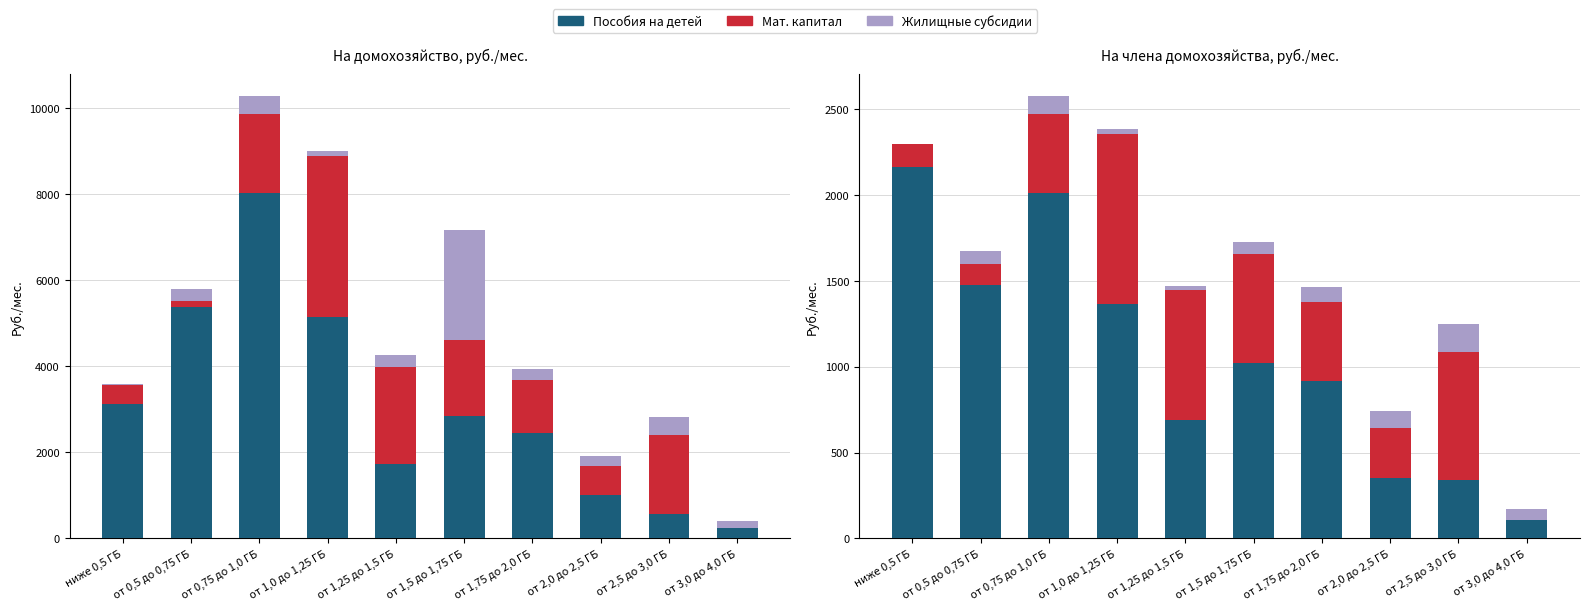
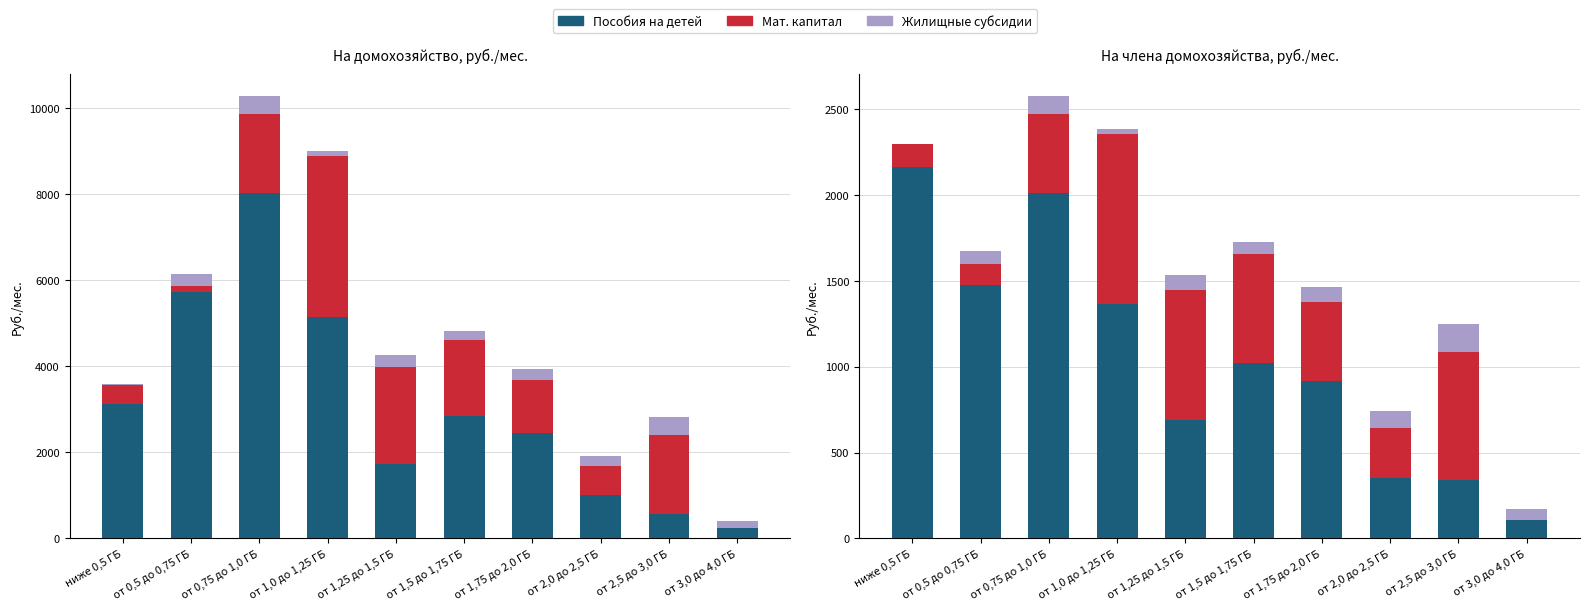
На домохозяйство, руб./мес., Пособия на детей, от 0,5 до 0,75 ГБ: 5400 -> 5700
На домохозяйство, руб./мес., Жилищные субсидии, от 1,5 до 1,75 ГБ: 2600 -> 200
На члена домохозяйства, руб./мес., Жилищные субсидии, от 1,25 до 1,5 ГБ: 20 -> 90
